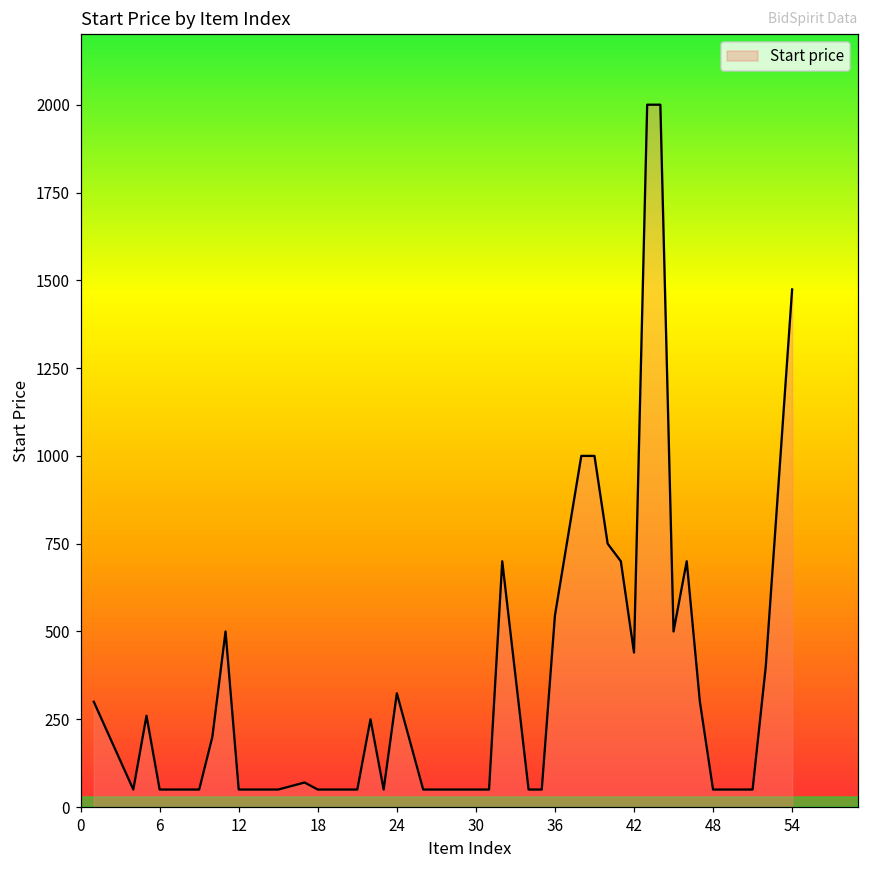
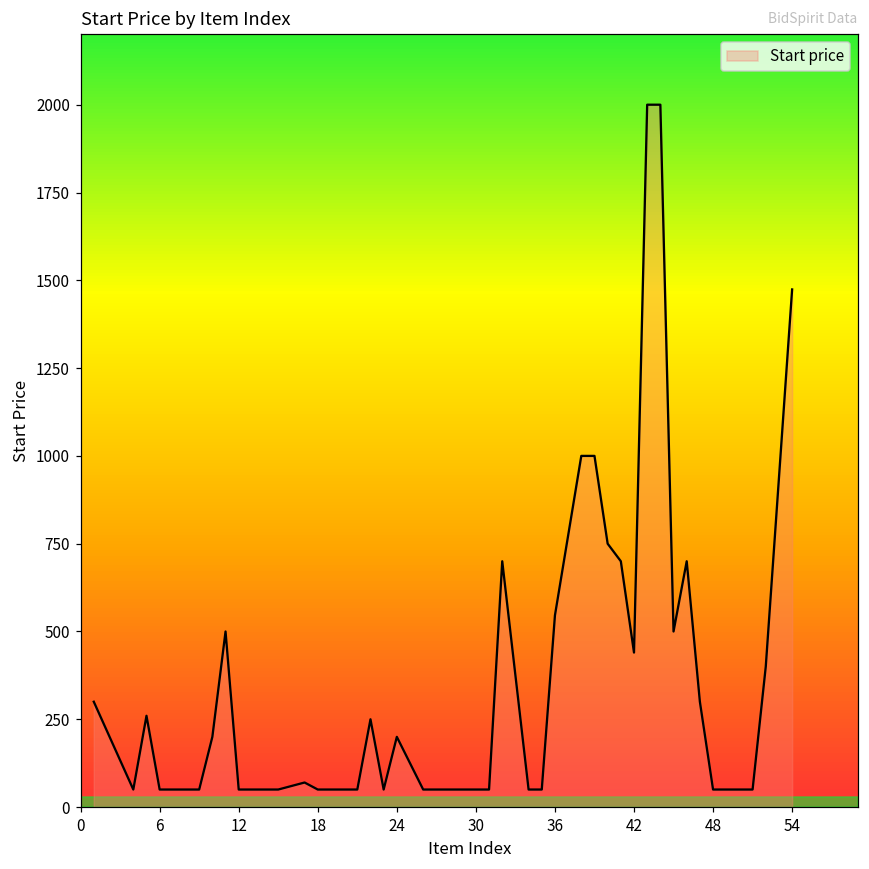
24: 320 -> 200
